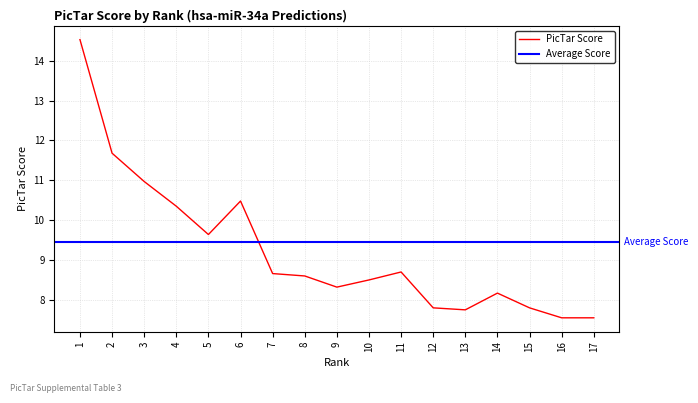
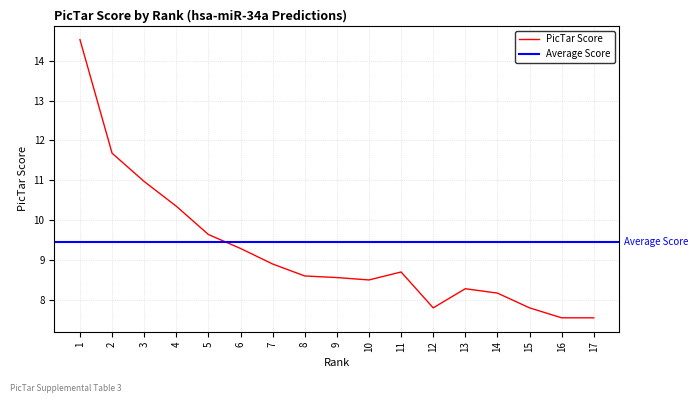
6: 10.5 -> 9.3
7: 8.7 -> 8.9
9: 8.3 -> 8.6
13: 7.8 -> 8.3
